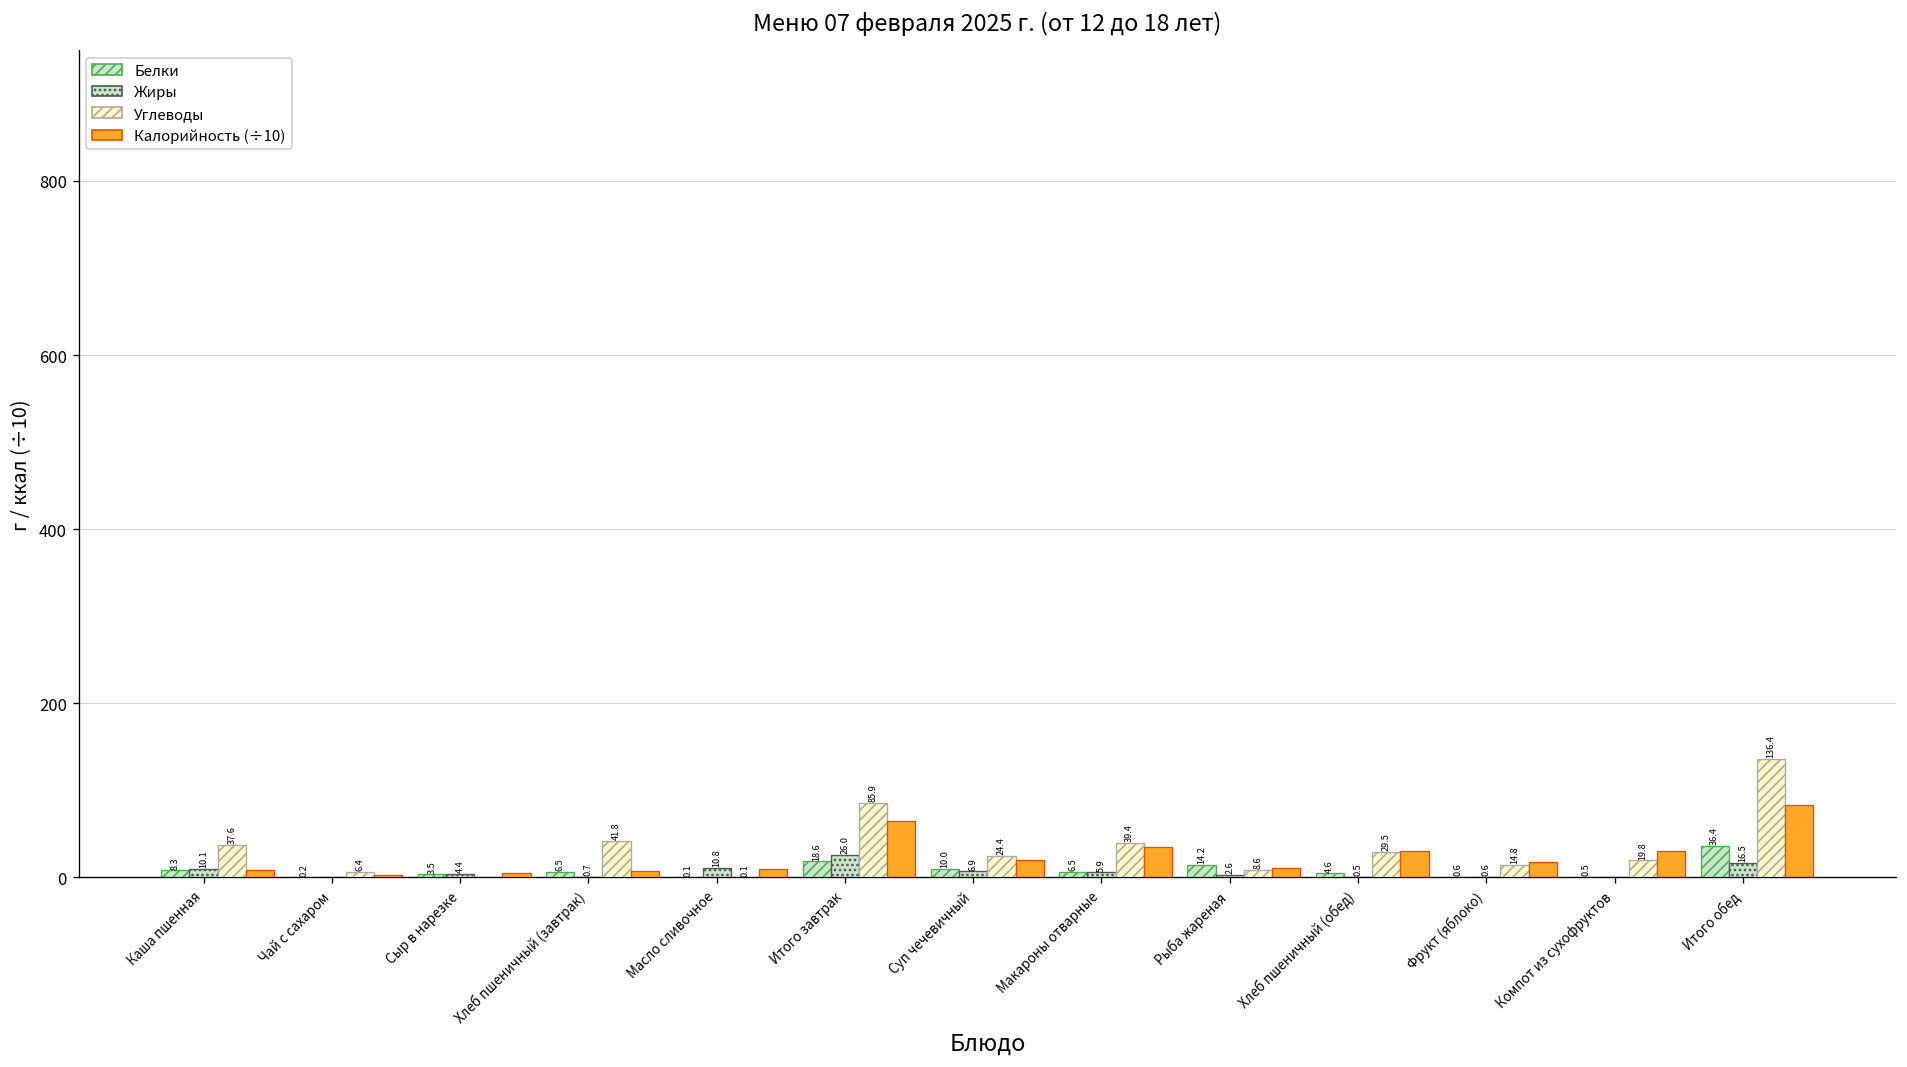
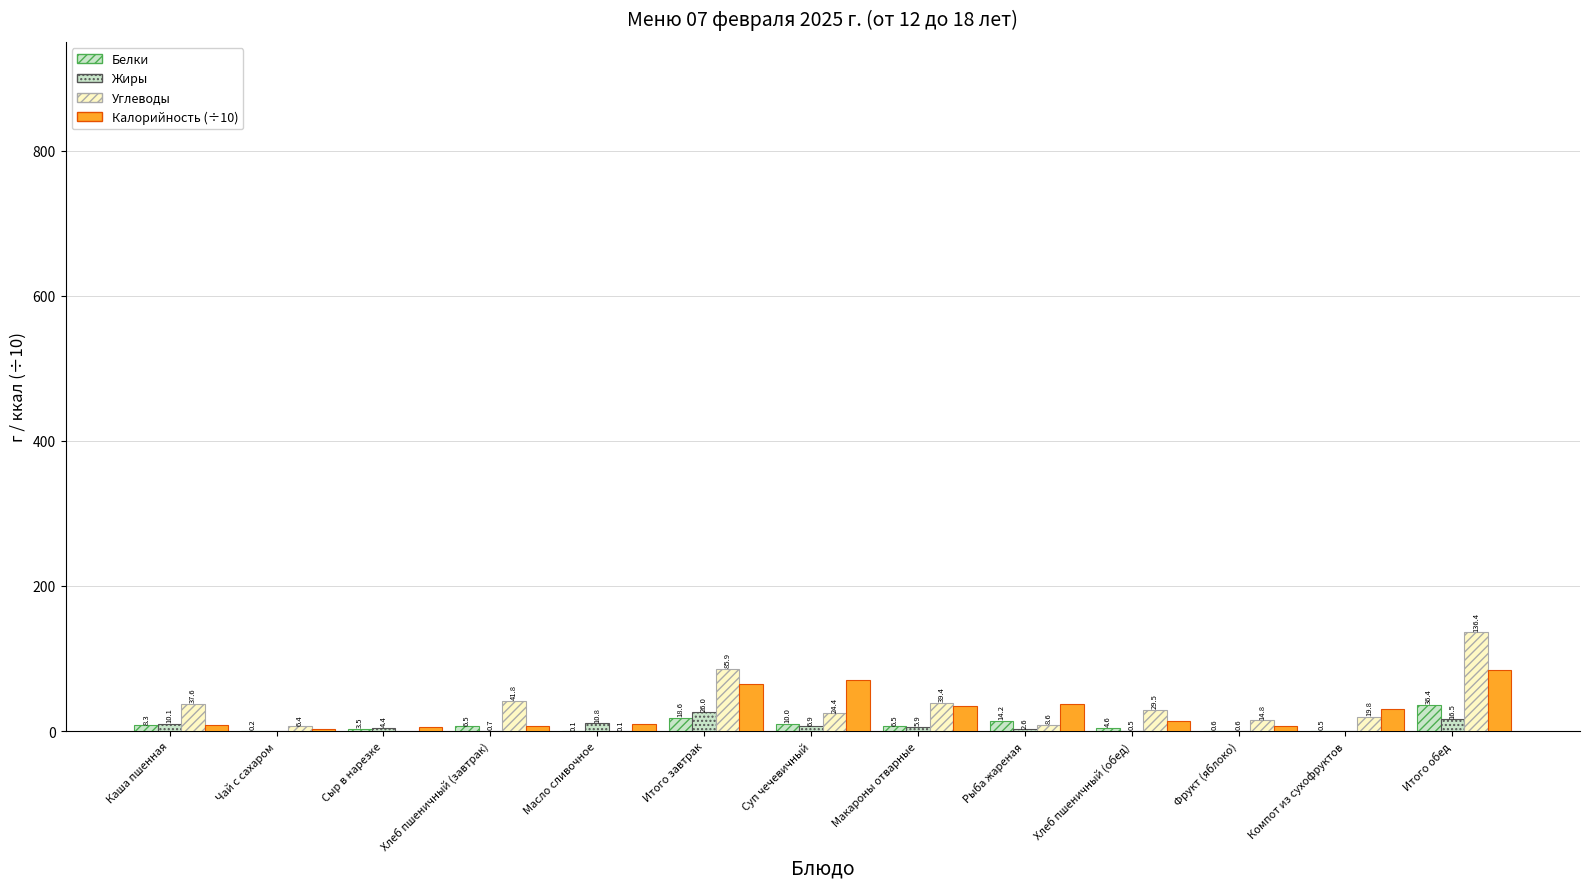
Калорийность (÷10), Суп чечевичный: 20 -> 70
Калорийность (÷10), Рыба жареная: 10 -> 40
Калорийность (÷10), Хлеб пшеничный (обед): 30 -> 10
Калорийность (÷10), Фрукт (яблоко): 20 -> 10
